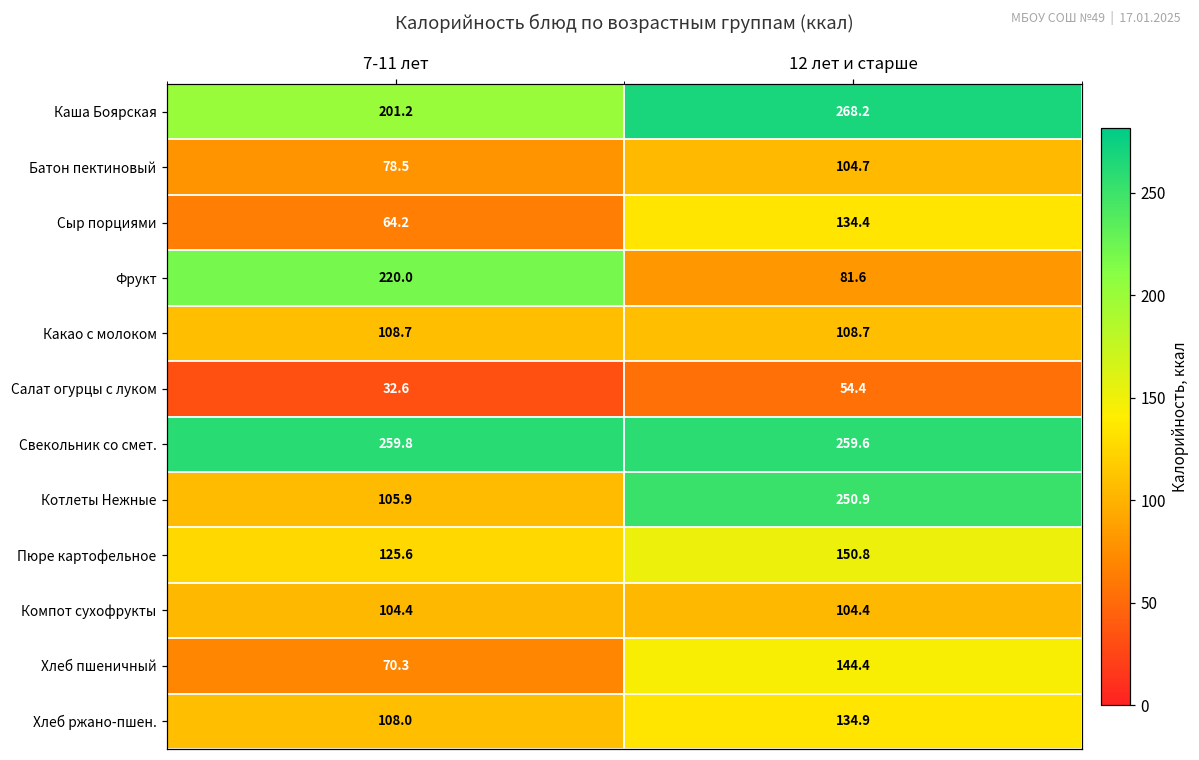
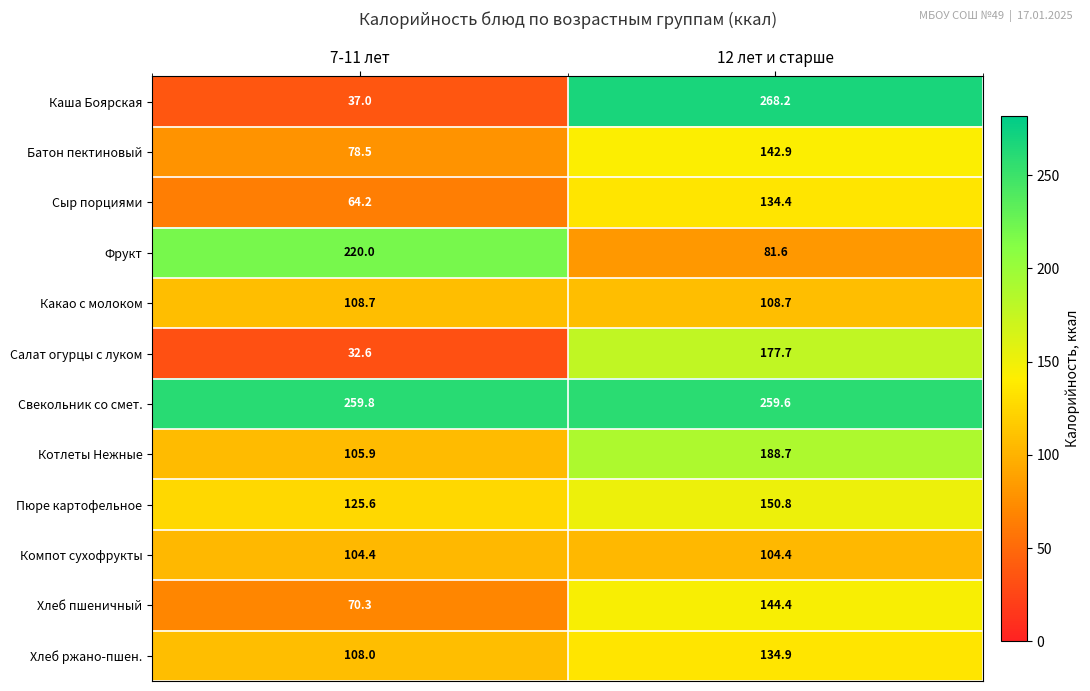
Каша Боярская, 7-11 лет: 201.2 -> 37.0
Батон пектиновый, 12 лет и старше: 104.7 -> 142.9
Салат огурцы с луком, 12 лет и старше: 54.4 -> 177.7
Котлеты Нежные, 12 лет и старше: 250.9 -> 188.7
